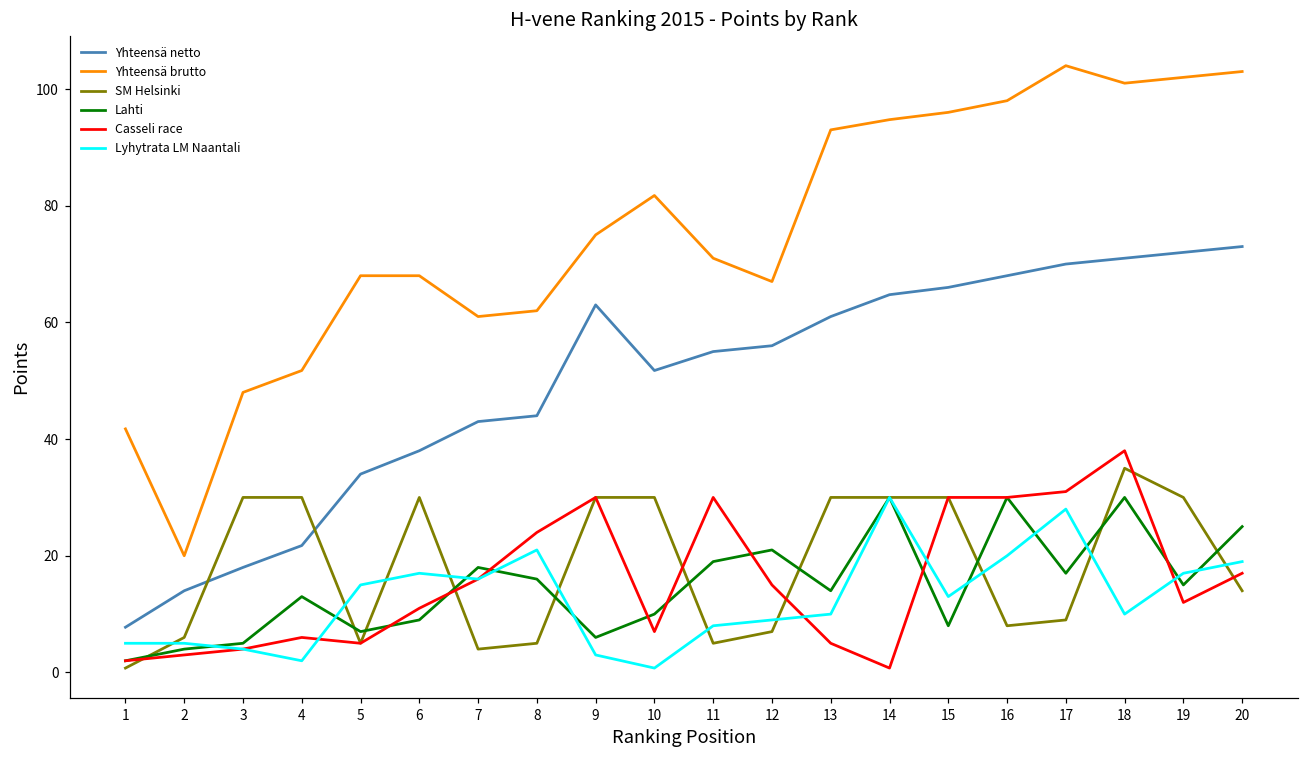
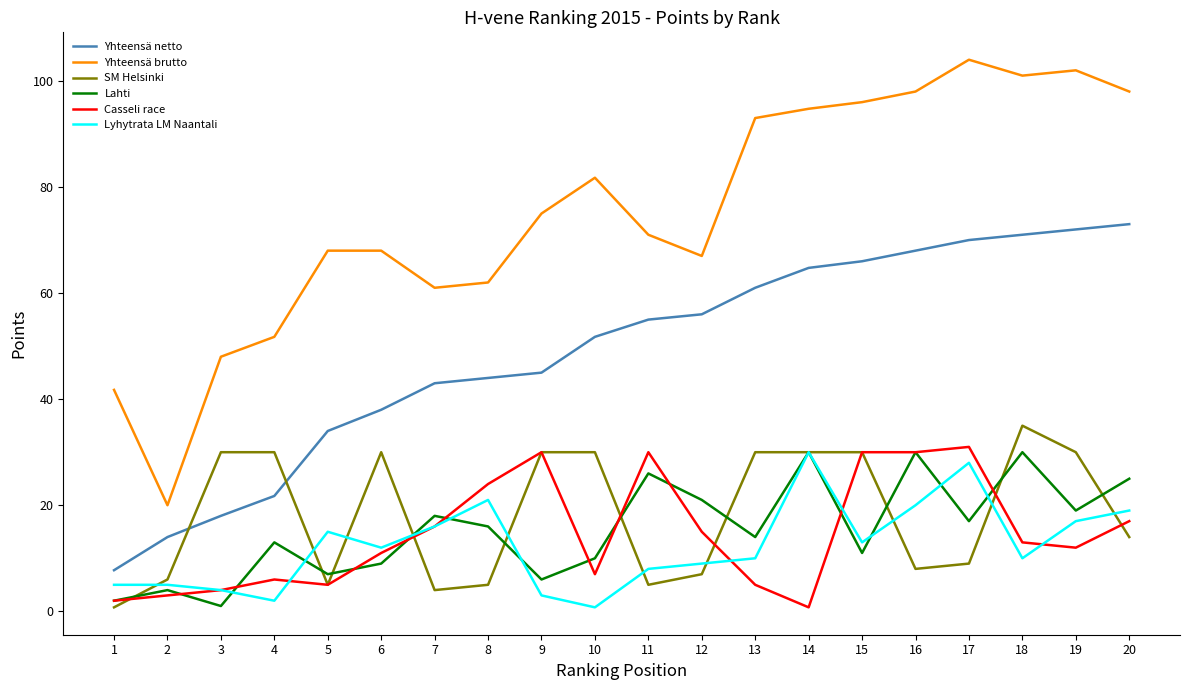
Lahti, 3: 5 -> 1
Lyhytrata LM Naantali, 6: 17 -> 12
Yhteensä netto, 9: 63 -> 45
Lahti, 11: 19 -> 26
Lahti, 15: 8 -> 11
Casseli race, 18: 38 -> 13
Lahti, 19: 15 -> 19
Yhteensä brutto, 20: 103 -> 98
